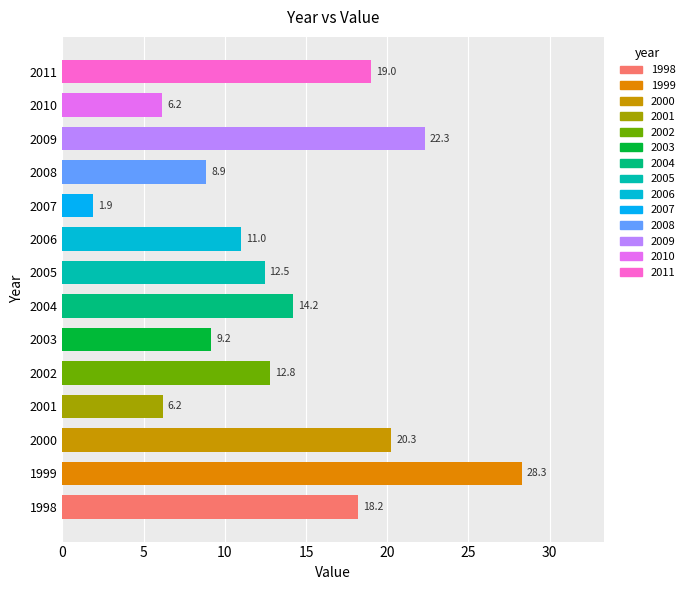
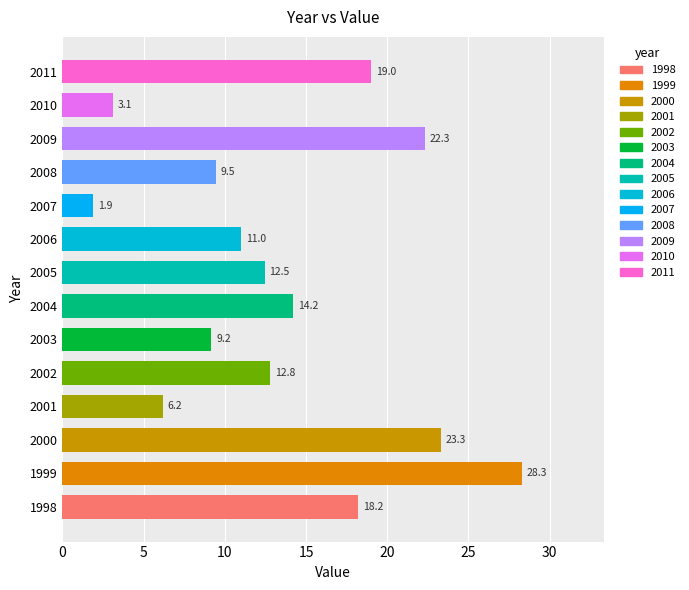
2010: 6.2 -> 3.1
2008: 8.9 -> 9.5
2000: 20.3 -> 23.3
